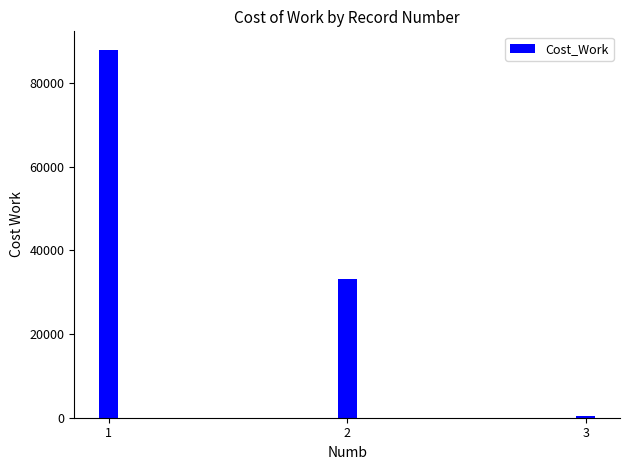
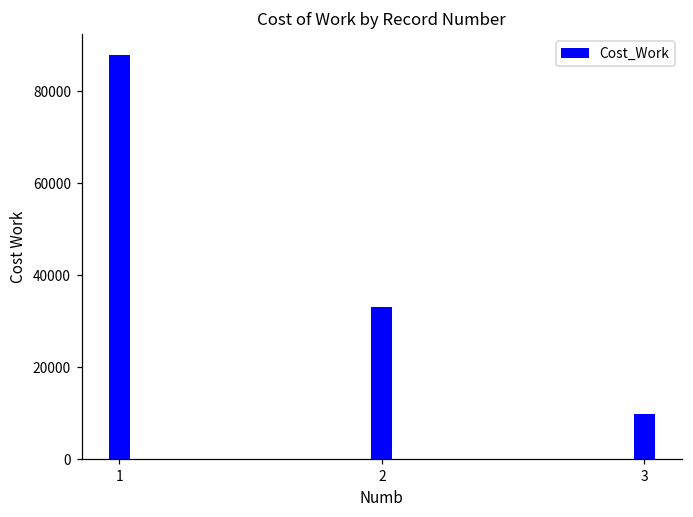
3: 0 -> 10000
